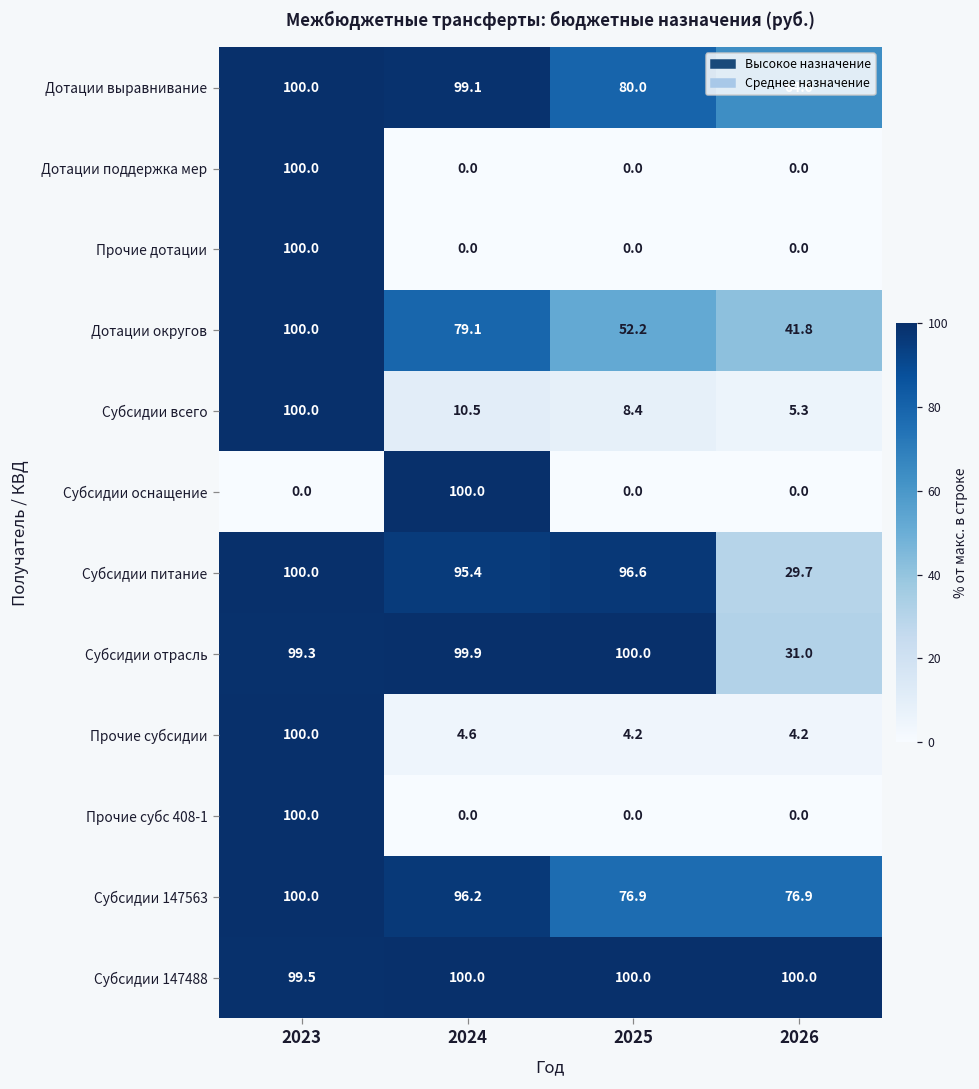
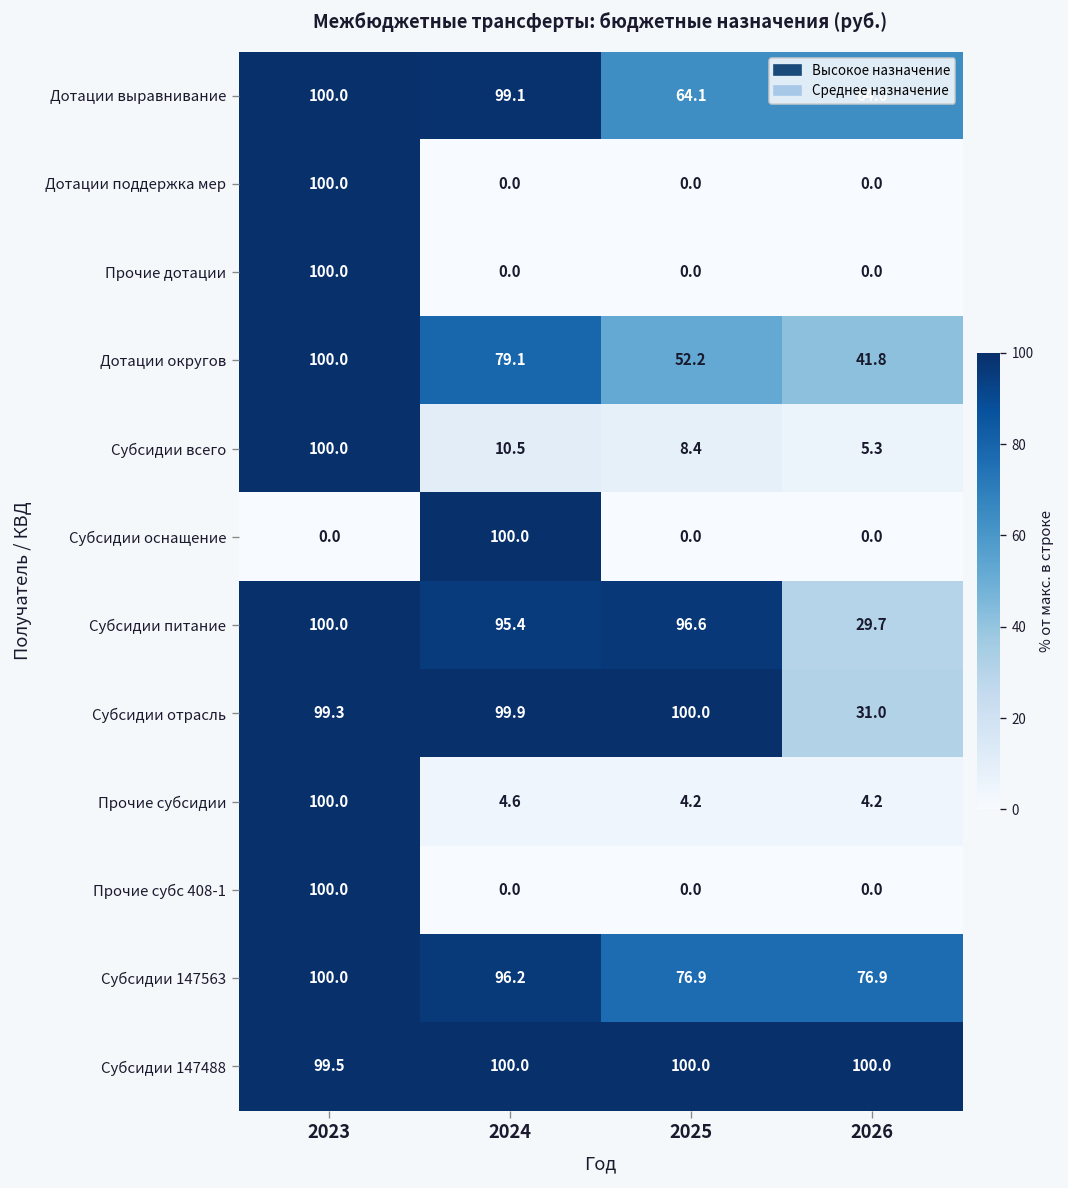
Дотации выравнивание, 2025: 80.0 -> 64.1
